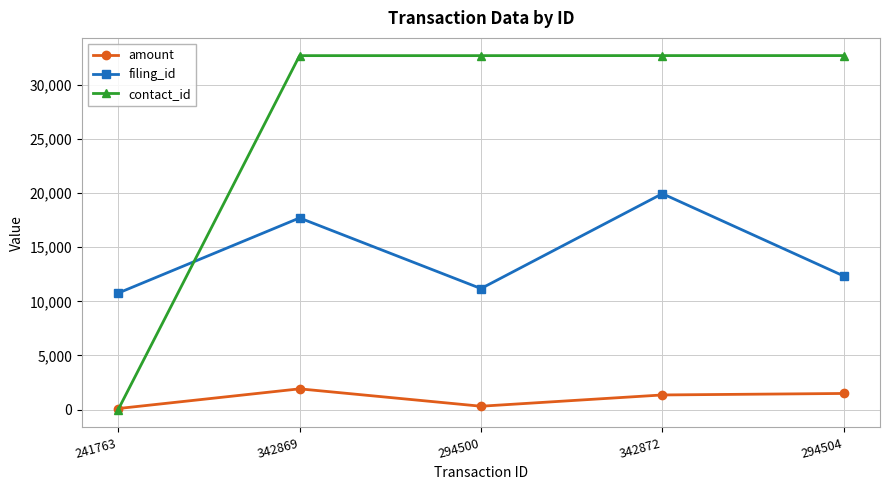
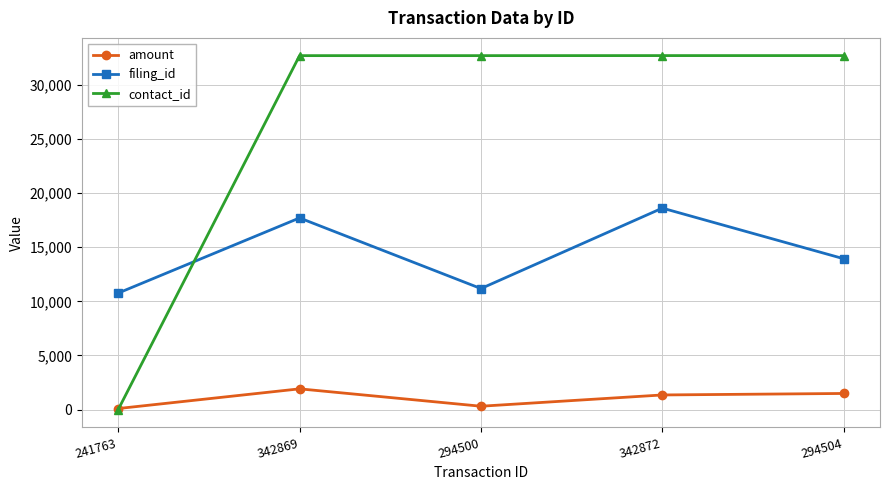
filing_id, 342872: 19,900 -> 18,600
filing_id, 294504: 12,300 -> 13,900
